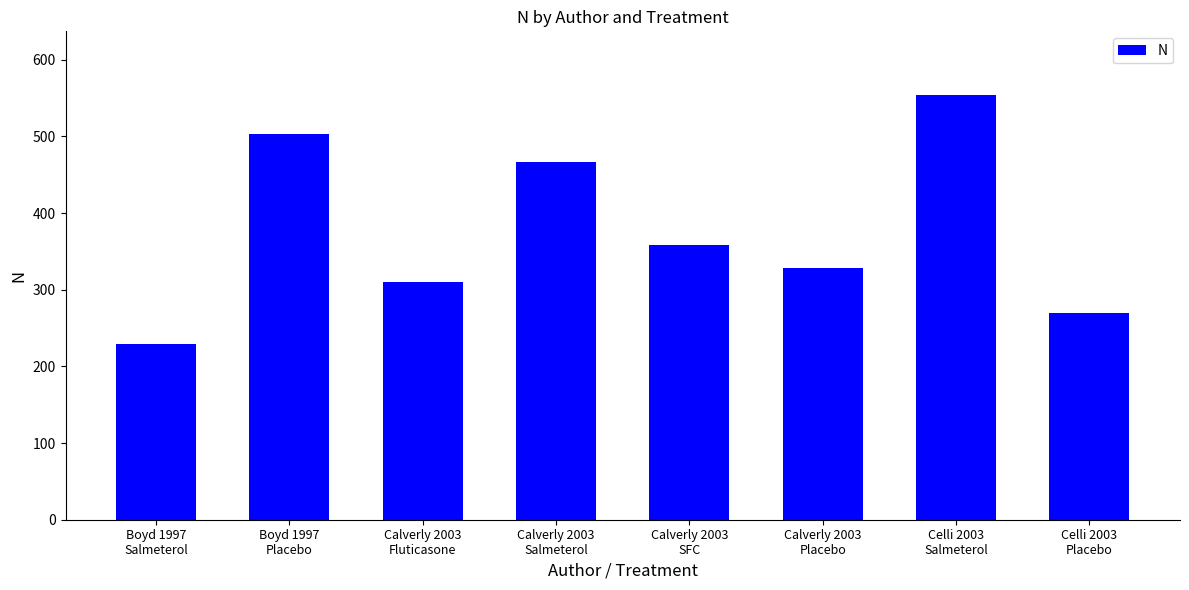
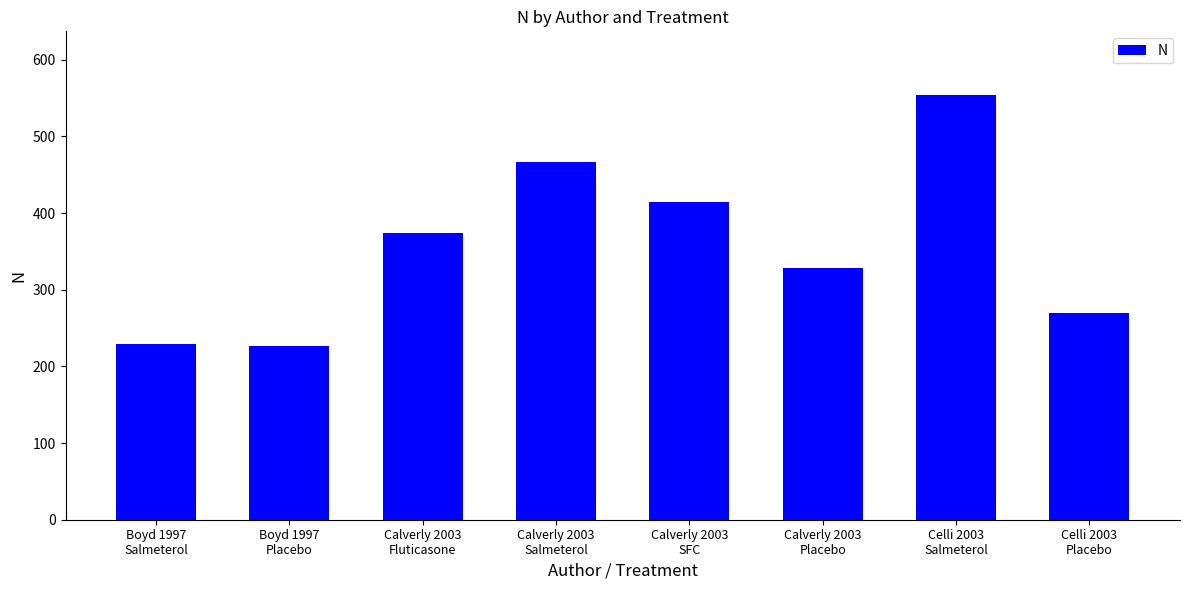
Boyd 1997 Placebo: 500 -> 230
Calverly 2003 Fluticasone: 310 -> 370
Calverly 2003 SFC: 360 -> 410
